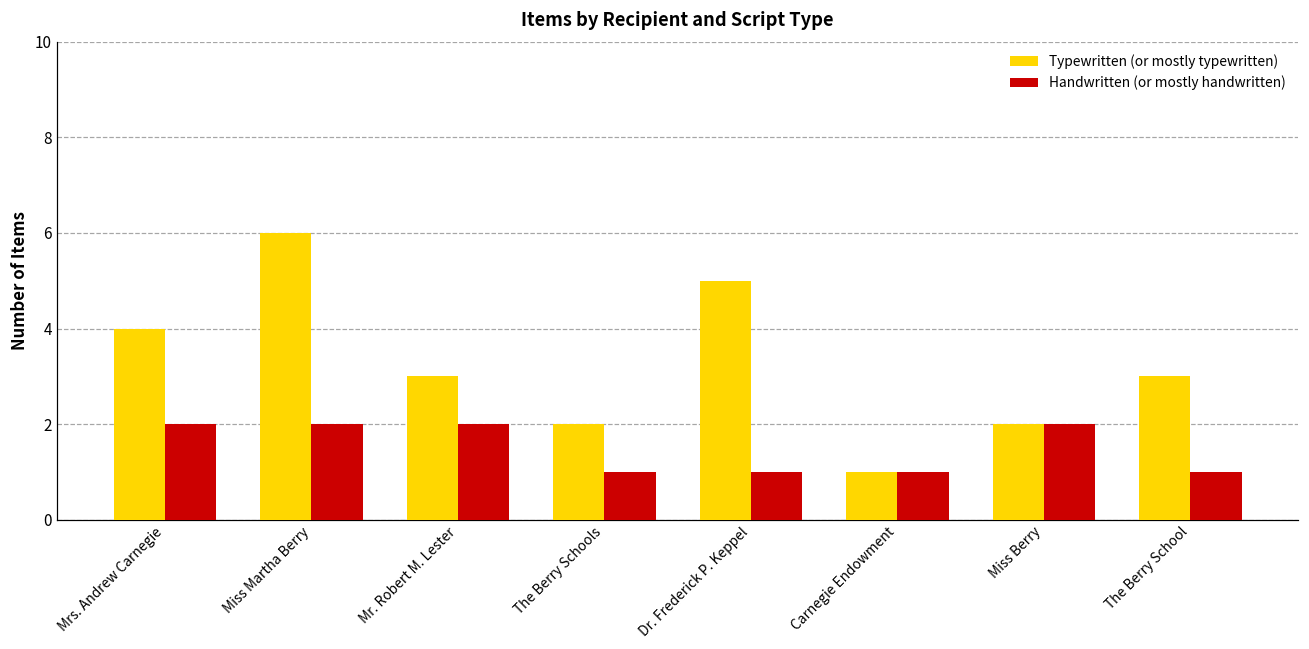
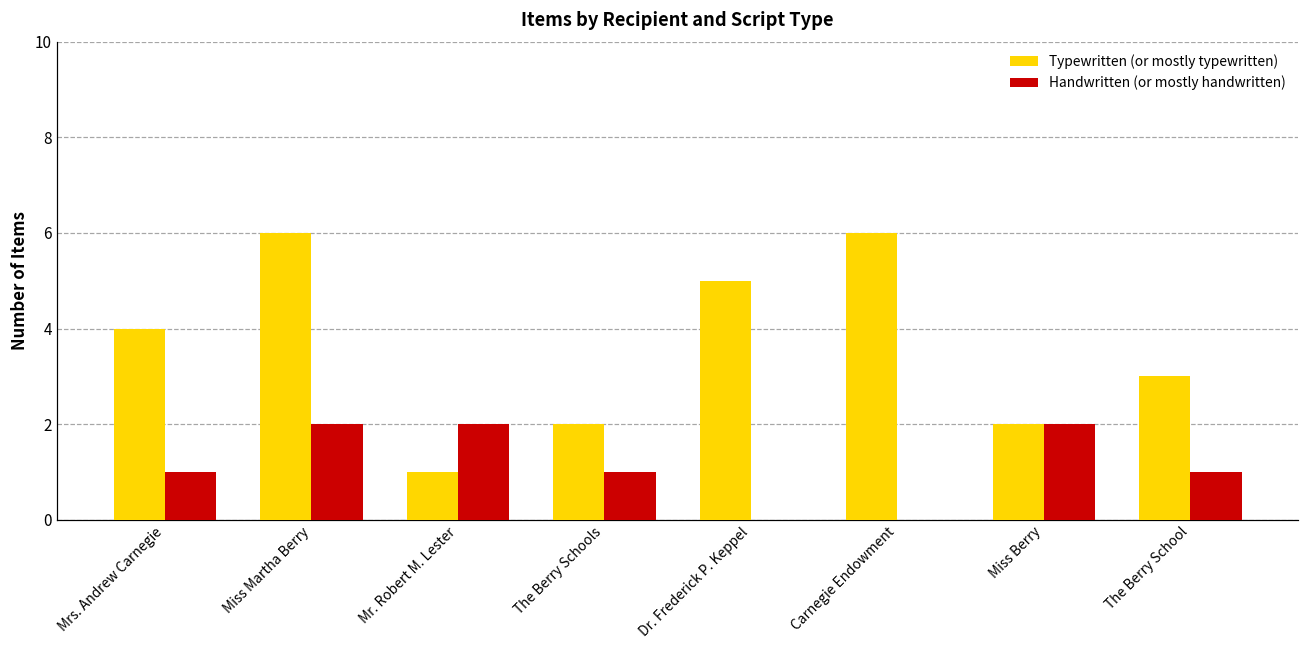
Handwritten (or mostly handwritten), Mrs. Andrew Carnegie: 2 -> 1
Typewritten (or mostly typewritten), Mr. Robert M. Lester: 3 -> 1
Handwritten (or mostly handwritten), Dr. Frederick P. Keppel: 1 -> 0
Typewritten (or mostly typewritten), Carnegie Endowment: 1 -> 6
Handwritten (or mostly handwritten), Carnegie Endowment: 1 -> 0
